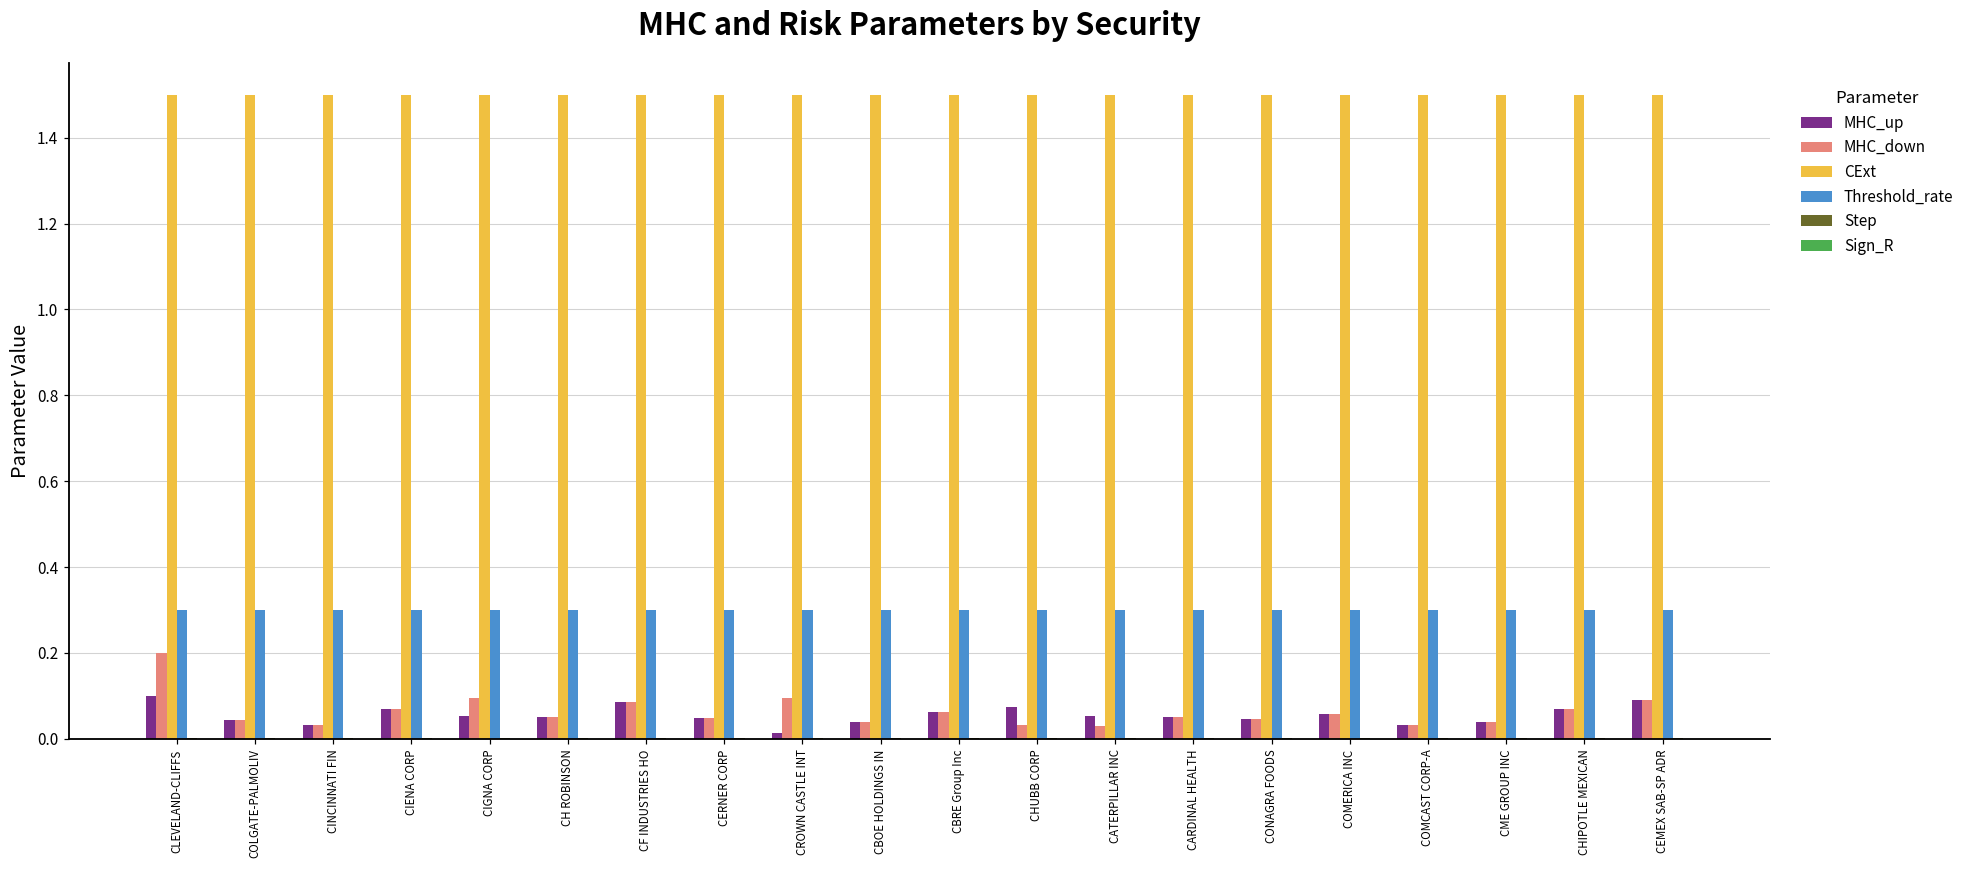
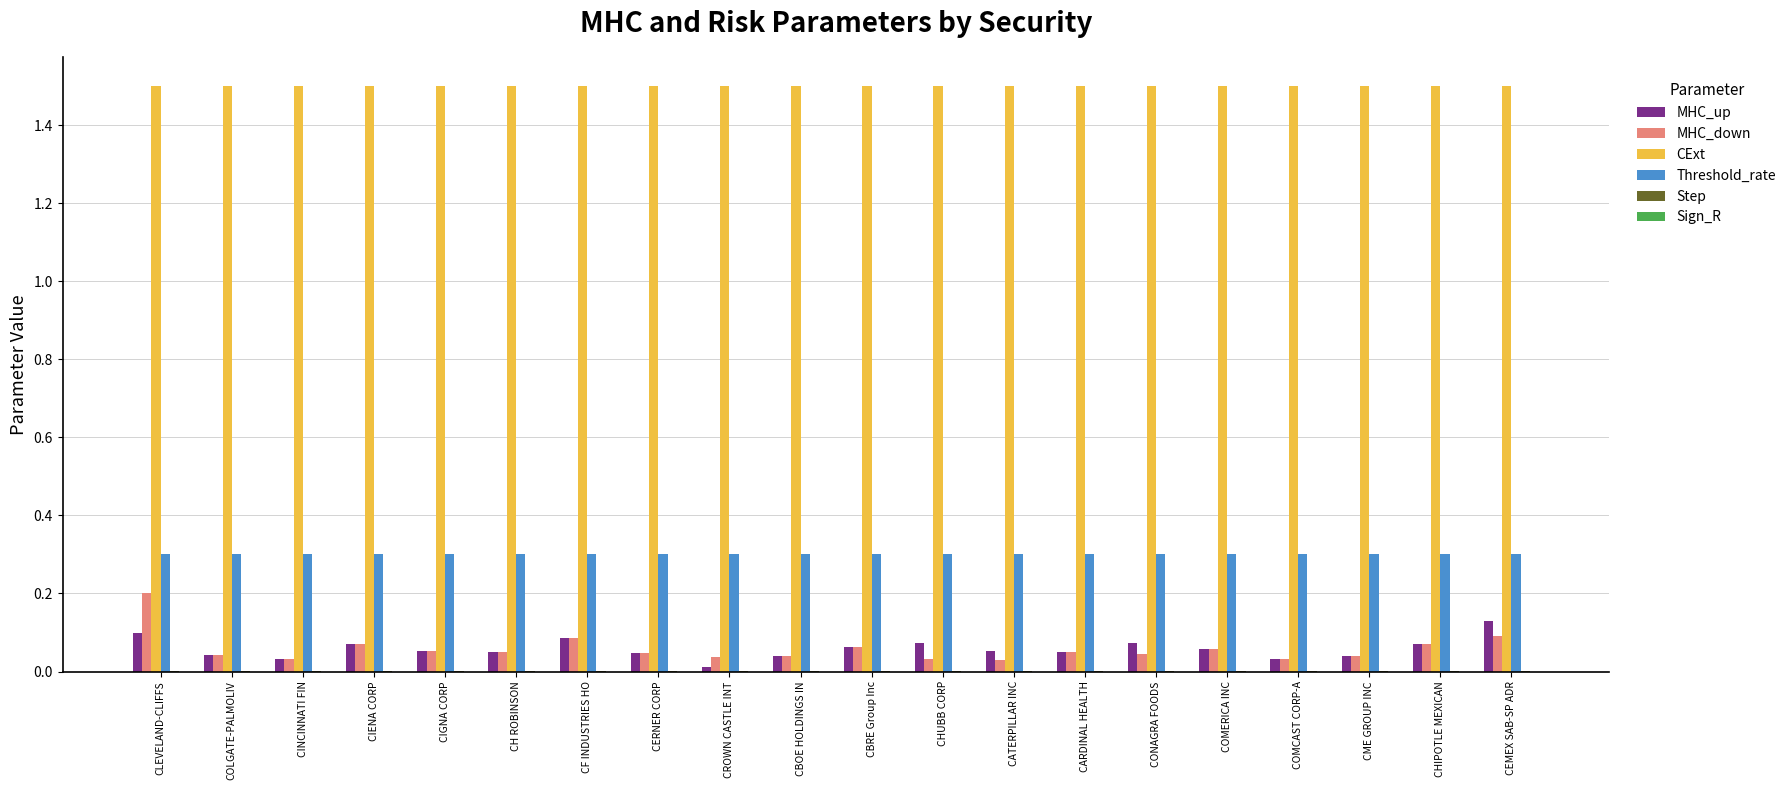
MHC_down, CIGNA CORP: 0.09 -> 0.05
MHC_down, CROWN CASTLE INT: 0.10 -> 0.04
MHC_up, CONAGRA FOODS: 0.05 -> 0.07
MHC_up, CEMEX SAB-SP ADR: 0.09 -> 0.13
